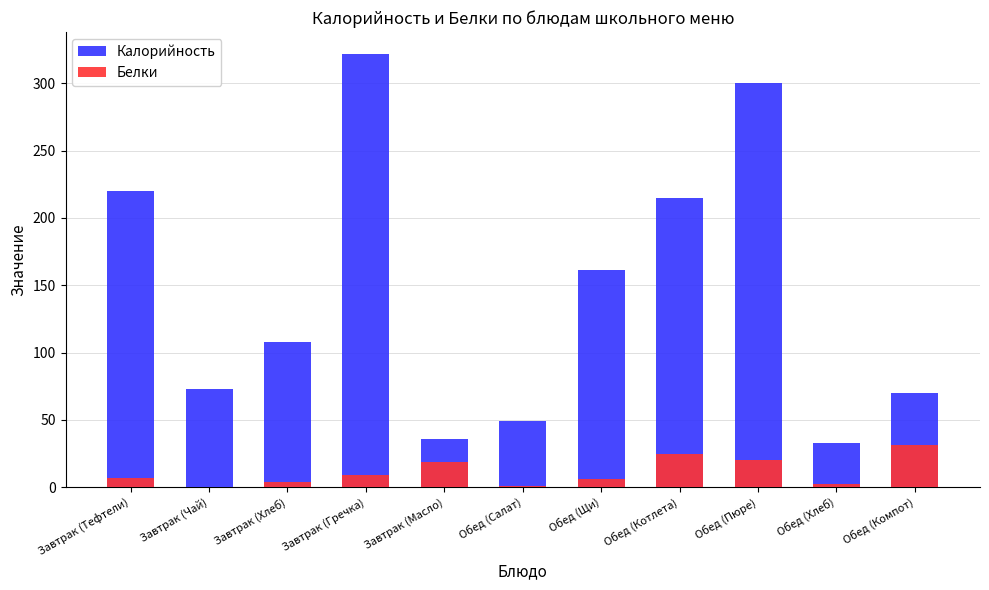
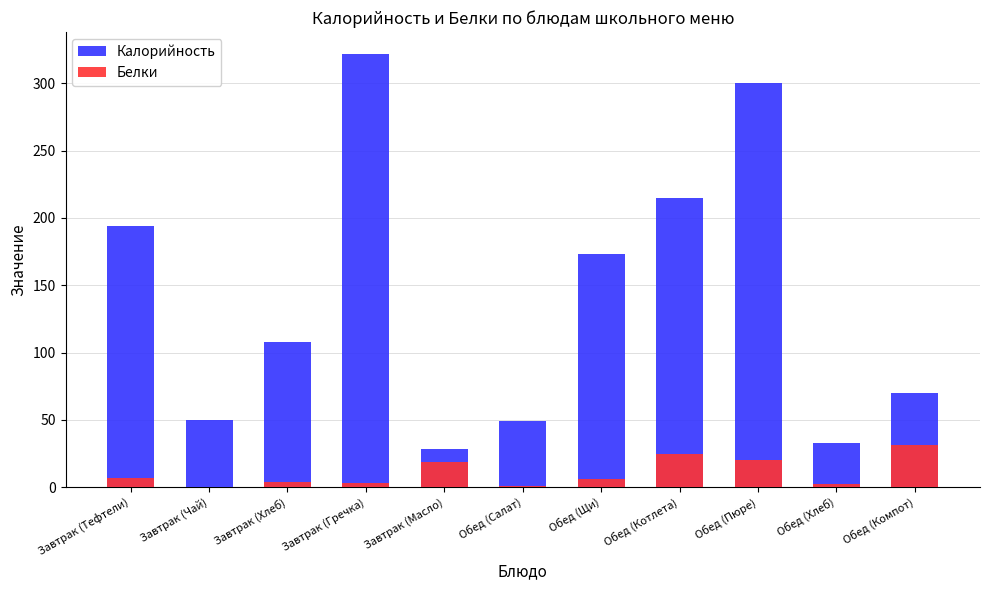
Калорийность, Завтрак (Тефтели): 220 -> 194
Калорийность, Завтрак (Чай): 73 -> 50
Белки, Завтрак (Гречка): 9 -> 3
Калорийность, Завтрак (Масло): 36 -> 28
Калорийность, Обед (Щи): 161 -> 173
